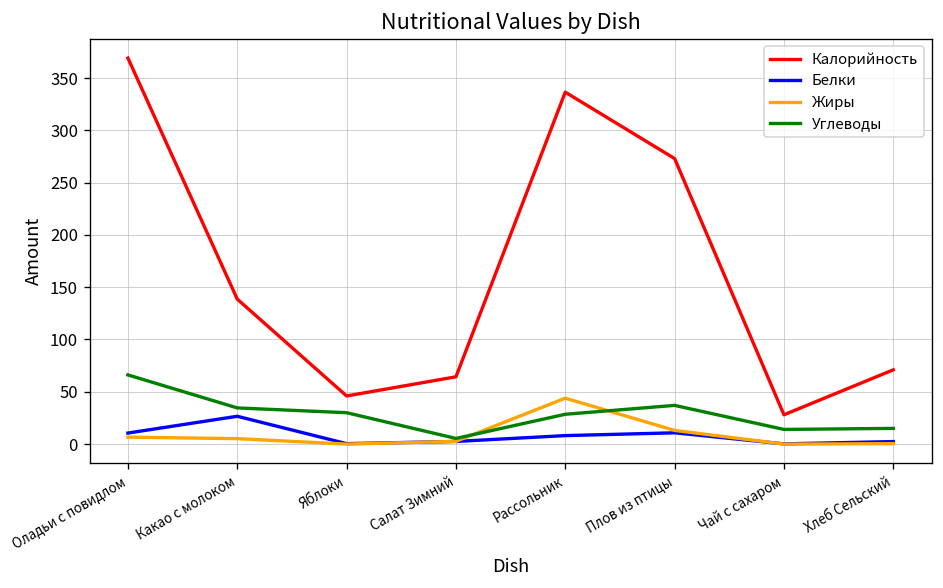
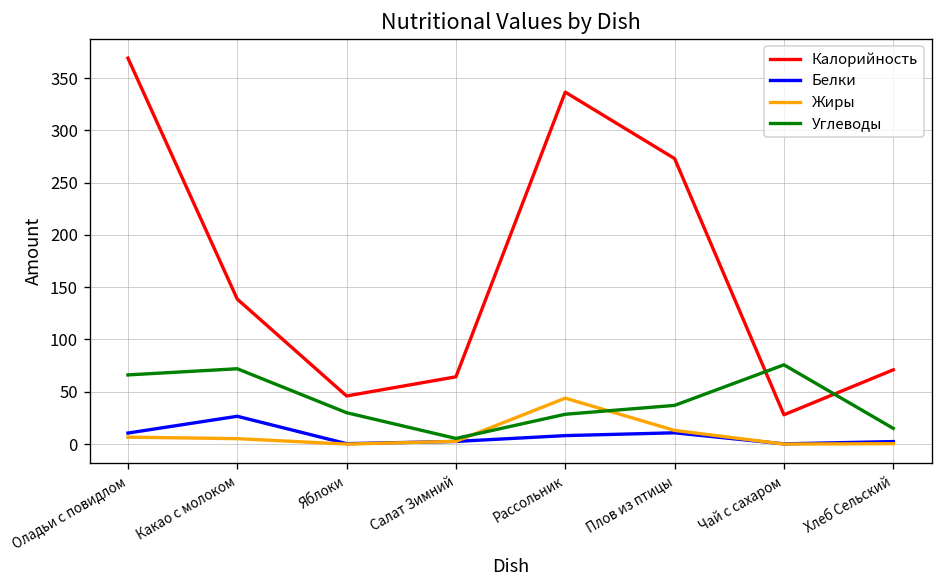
Углеводы, Какао с молоком: 30 -> 70
Углеводы, Чай с сахаром: 10 -> 80
